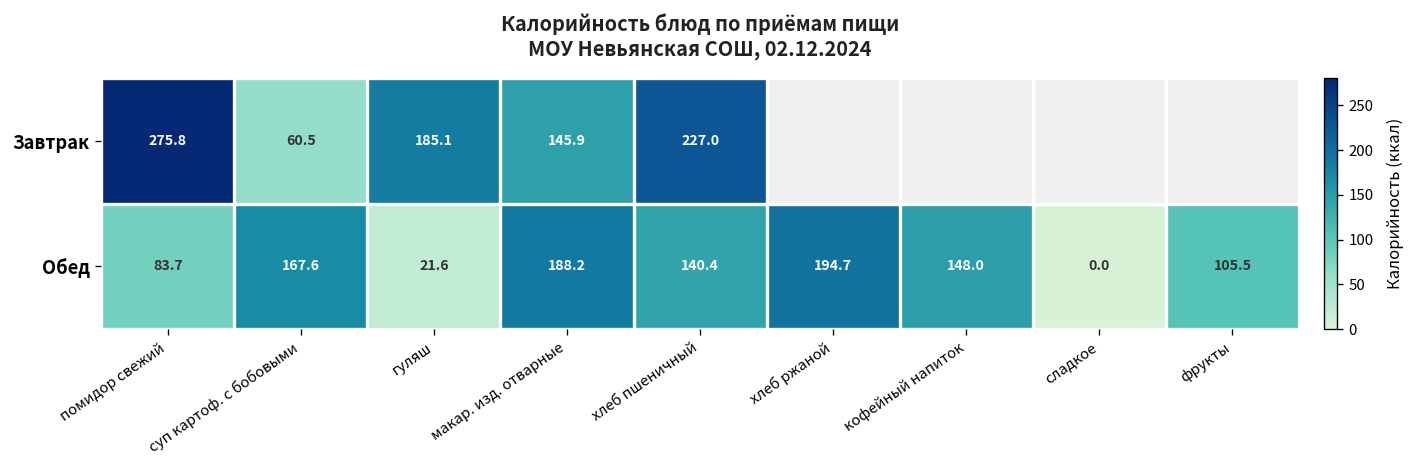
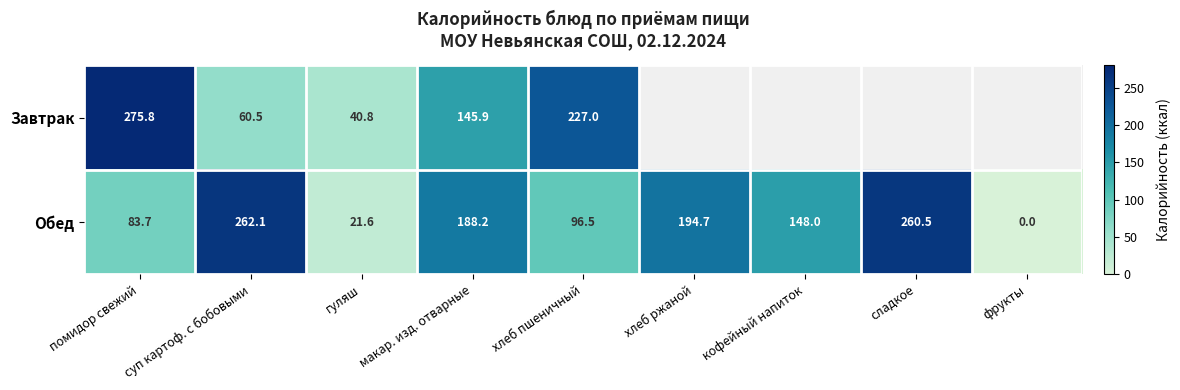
Завтрак, гуляш: 185.1 -> 40.8
Обед, суп картоф. с бобовыми: 167.6 -> 262.1
Обед, хлеб пшеничный: 140.4 -> 96.5
Обед, сладкое: 0.0 -> 260.5
Обед, фрукты: 105.5 -> 0.0
